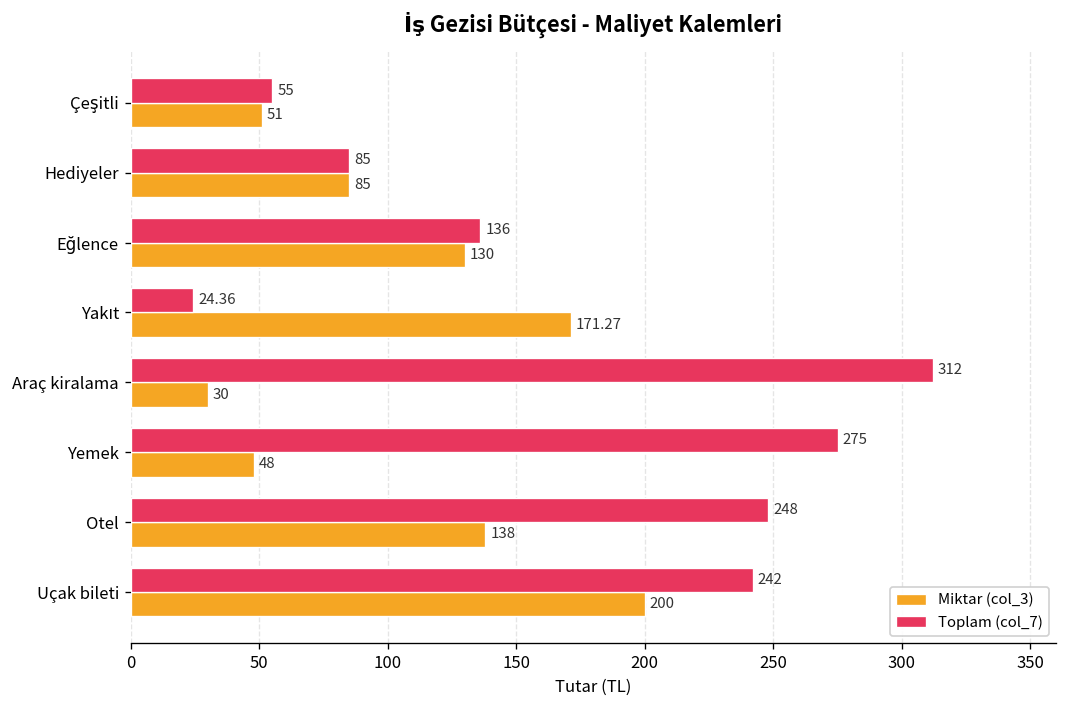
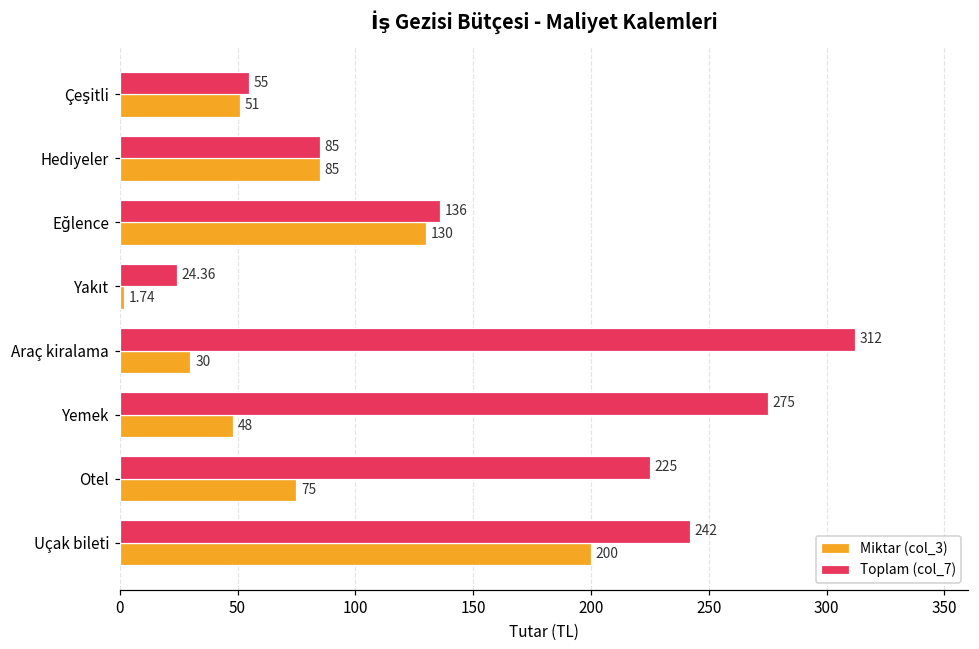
Miktar (col_3), Yakıt: 171.27 -> 1.74
Toplam (col_7), Otel: 248 -> 225
Miktar (col_3), Otel: 138 -> 75
